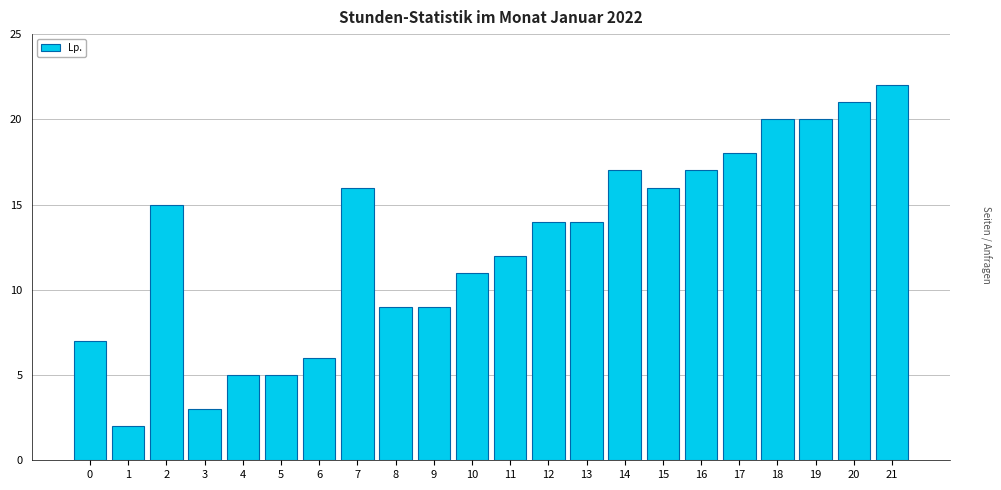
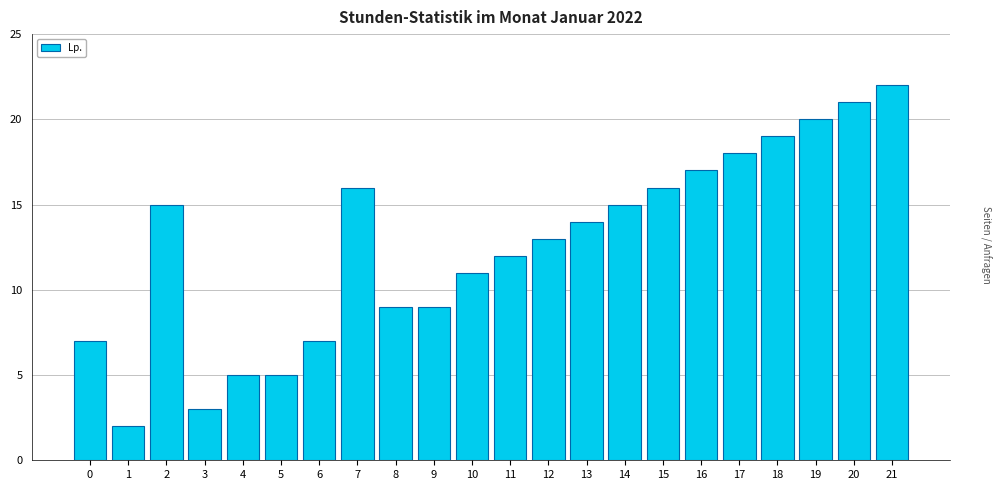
6: 6 -> 7
12: 14 -> 13
14: 17 -> 15
18: 20 -> 19
